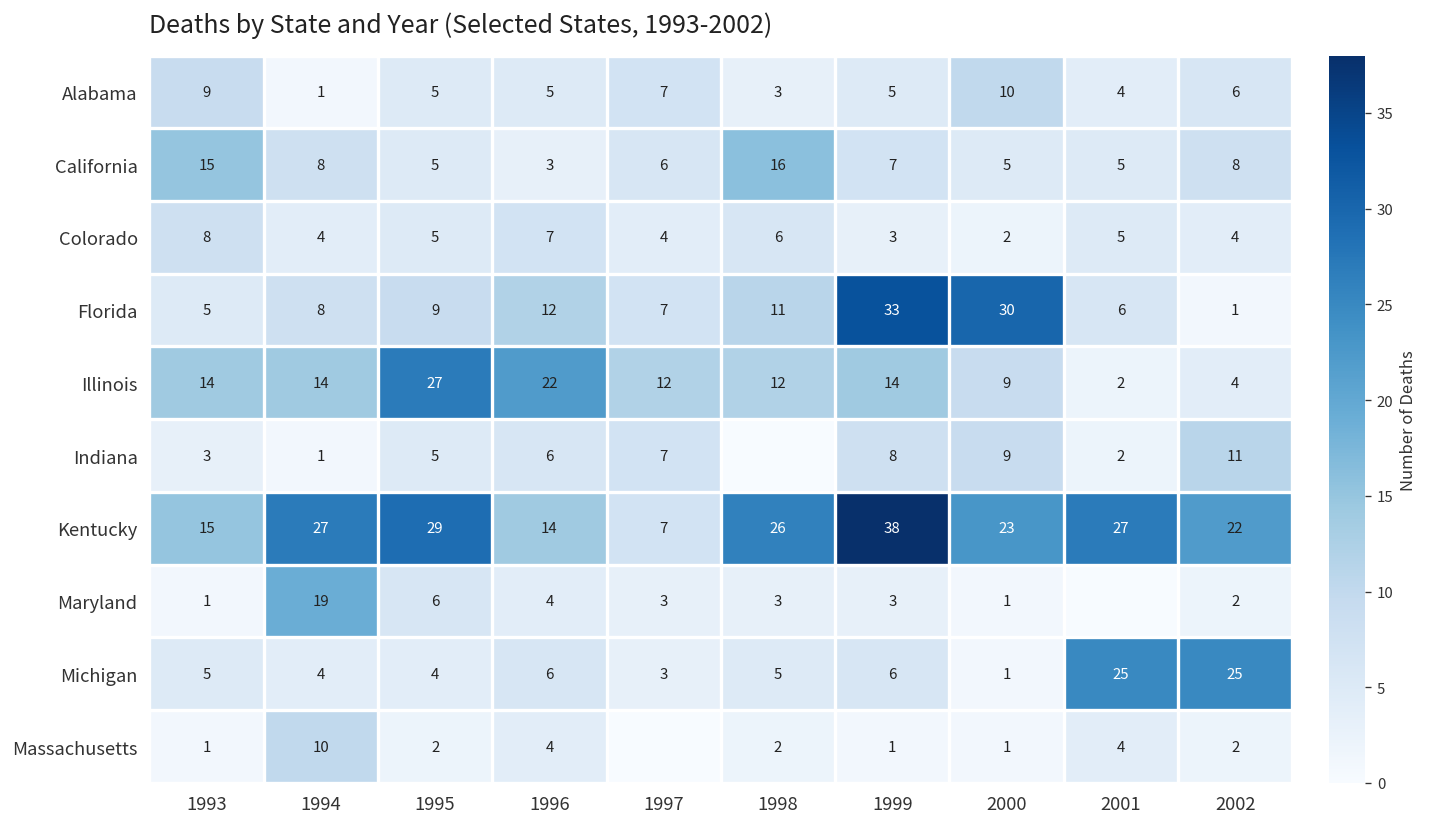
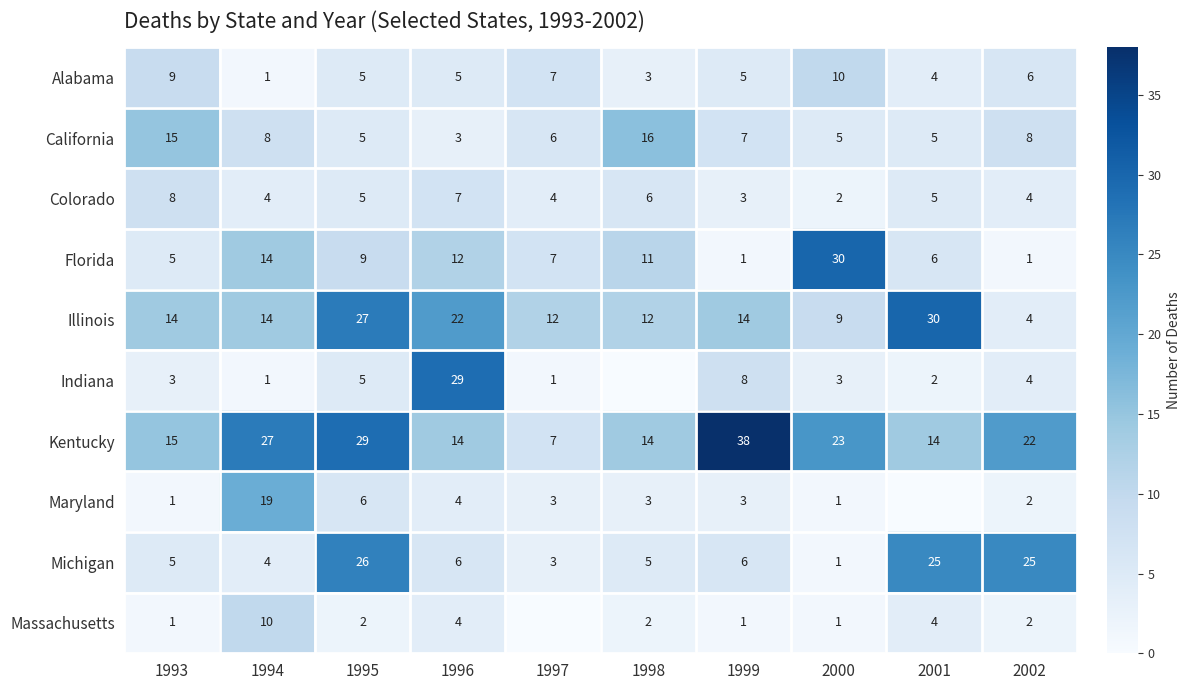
Florida, 1994: 8 -> 14
Florida, 1999: 33 -> 1
Illinois, 2001: 2 -> 30
Indiana, 1996: 6 -> 29
Indiana, 1997: 7 -> 1
Indiana, 2000: 9 -> 3
Indiana, 2002: 11 -> 4
Kentucky, 1998: 26 -> 14
Kentucky, 2001: 27 -> 14
Michigan, 1995: 4 -> 26
